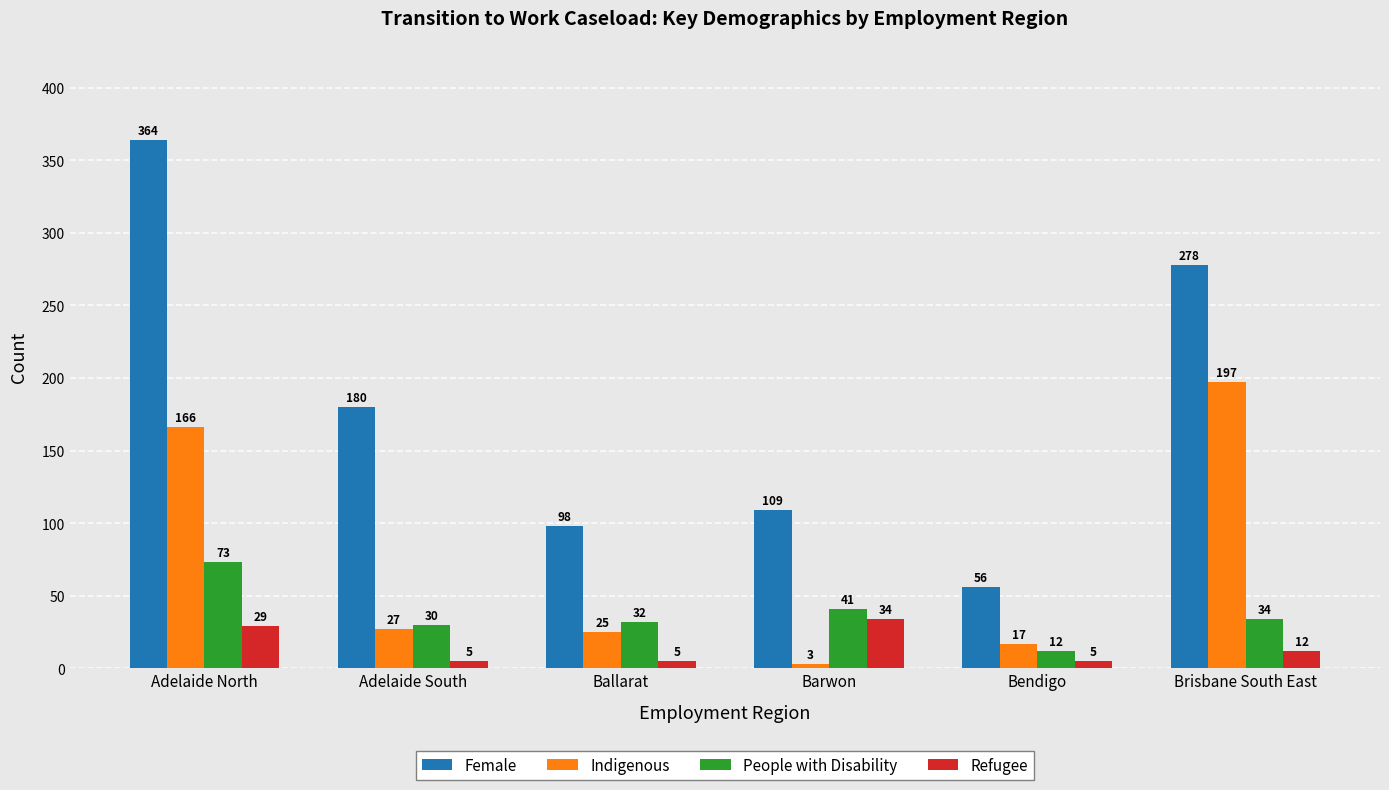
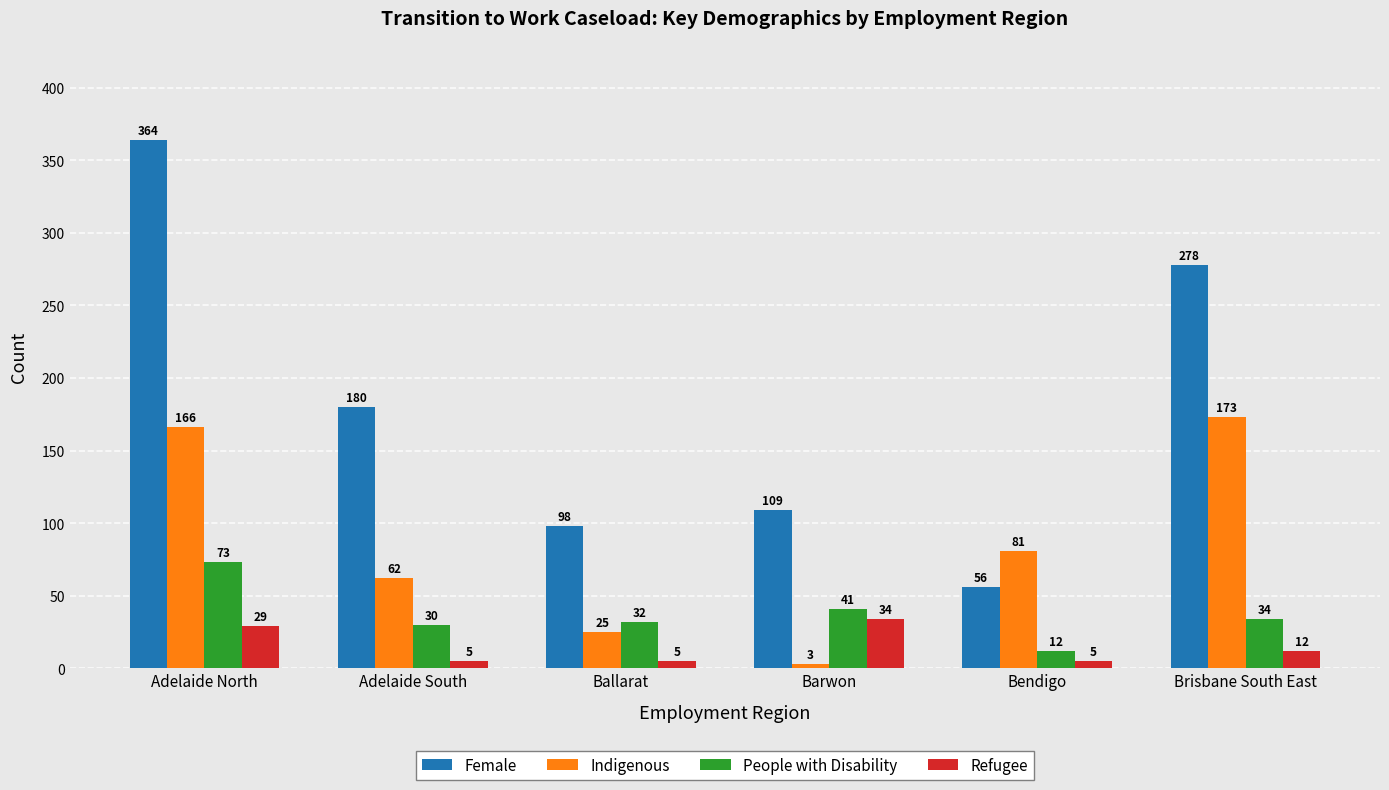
Indigenous, Adelaide South: 27 -> 62
Indigenous, Bendigo: 17 -> 81
Indigenous, Brisbane South East: 197 -> 173
